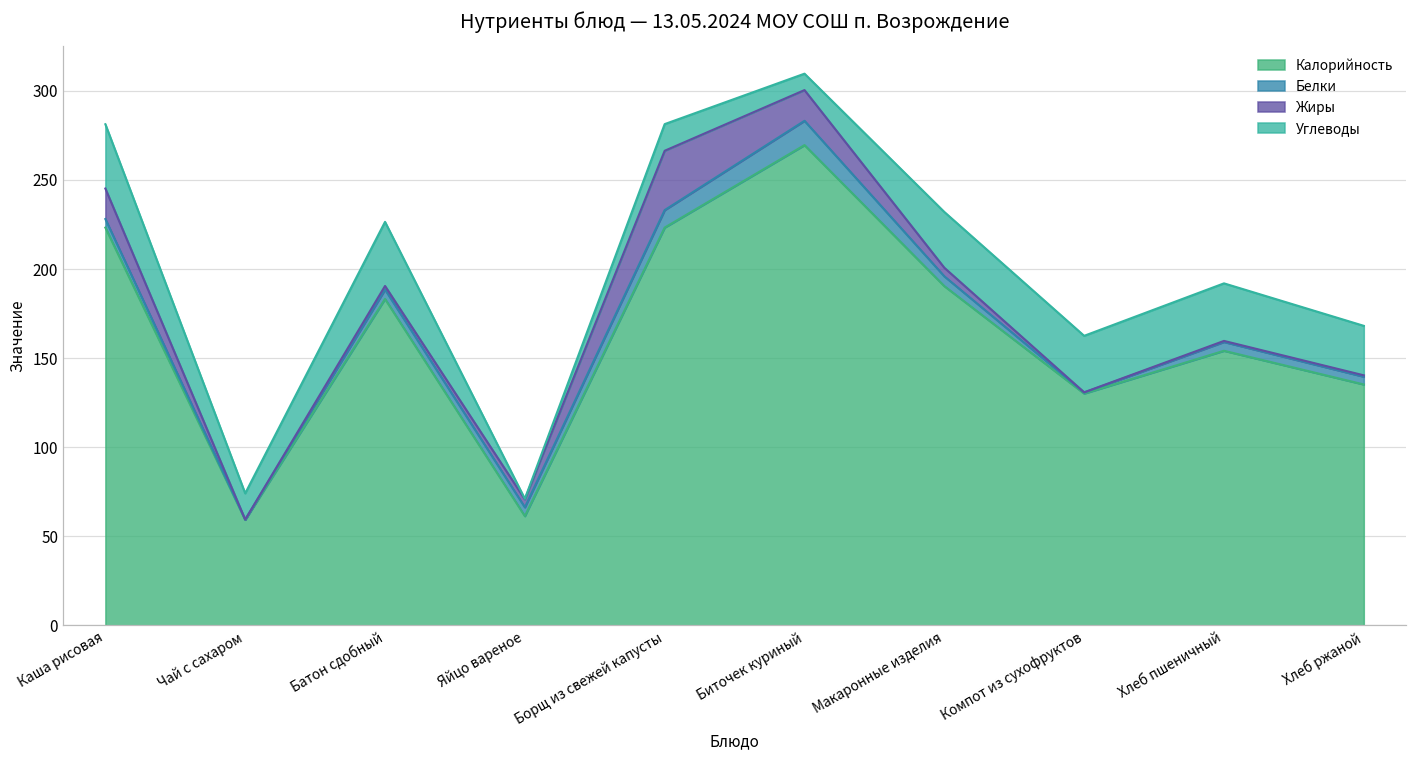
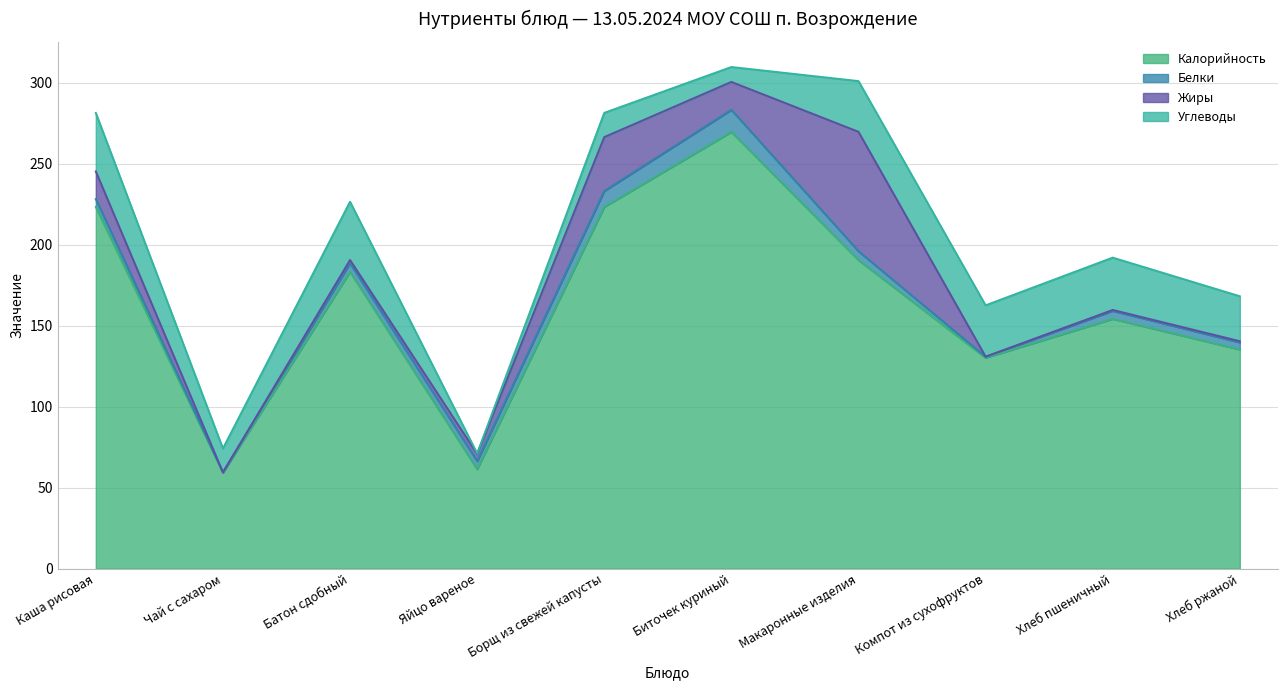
Жиры, Макаронные изделия: 5 -> 74
